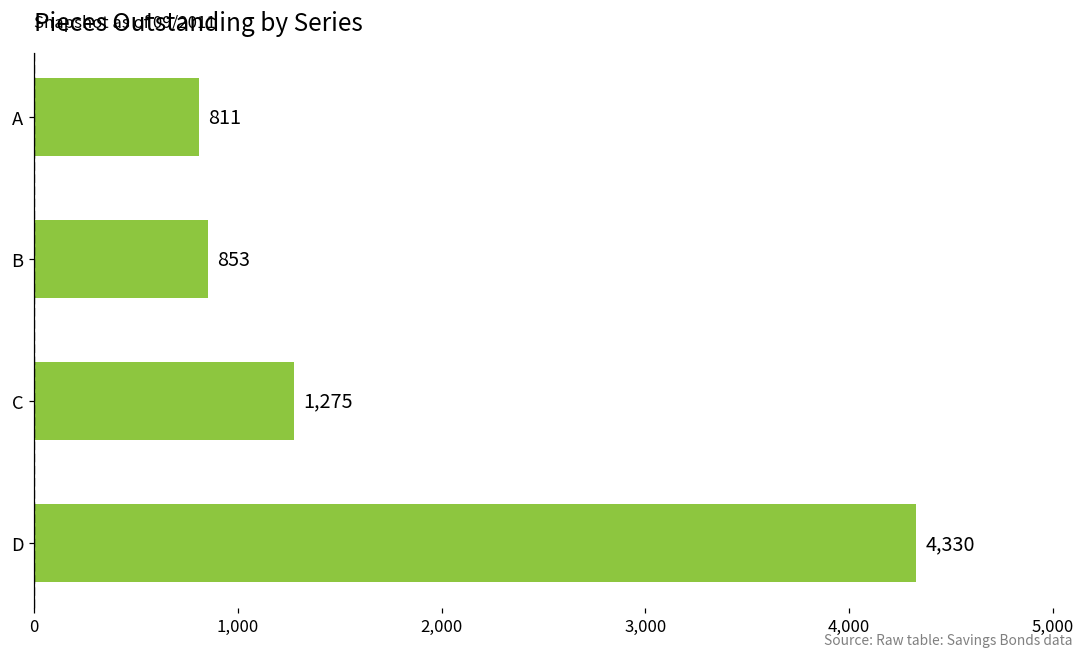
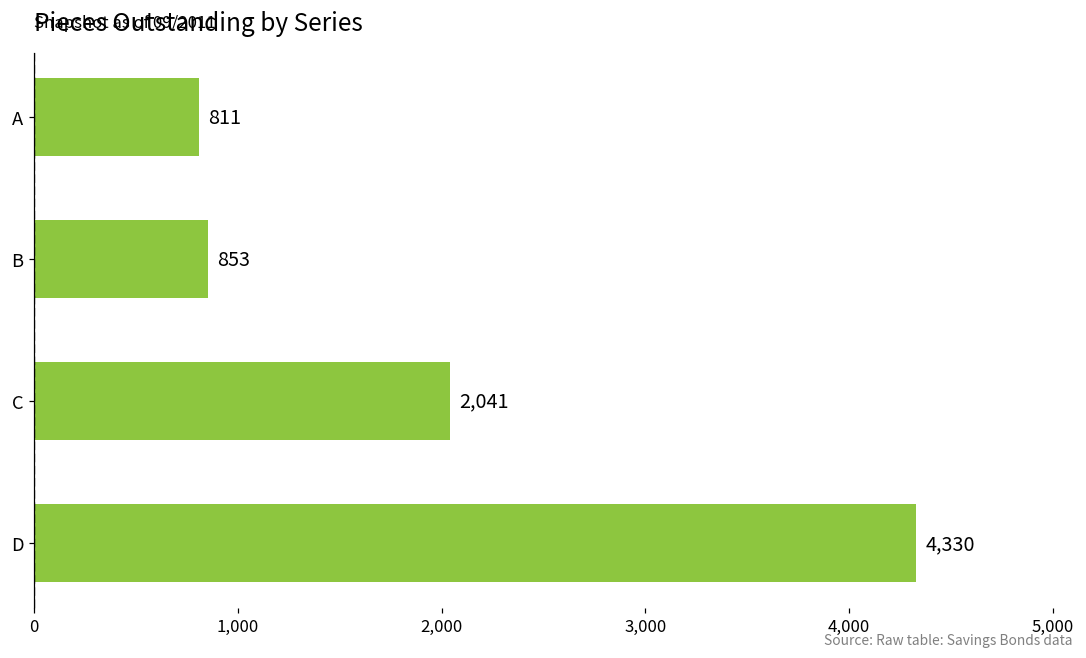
C: 1,275 -> 2,041
